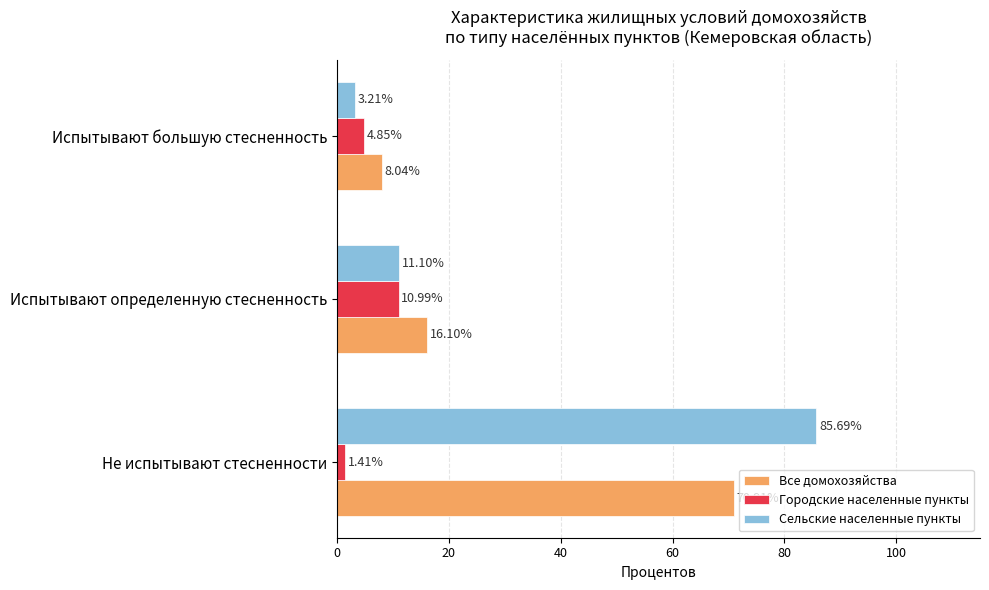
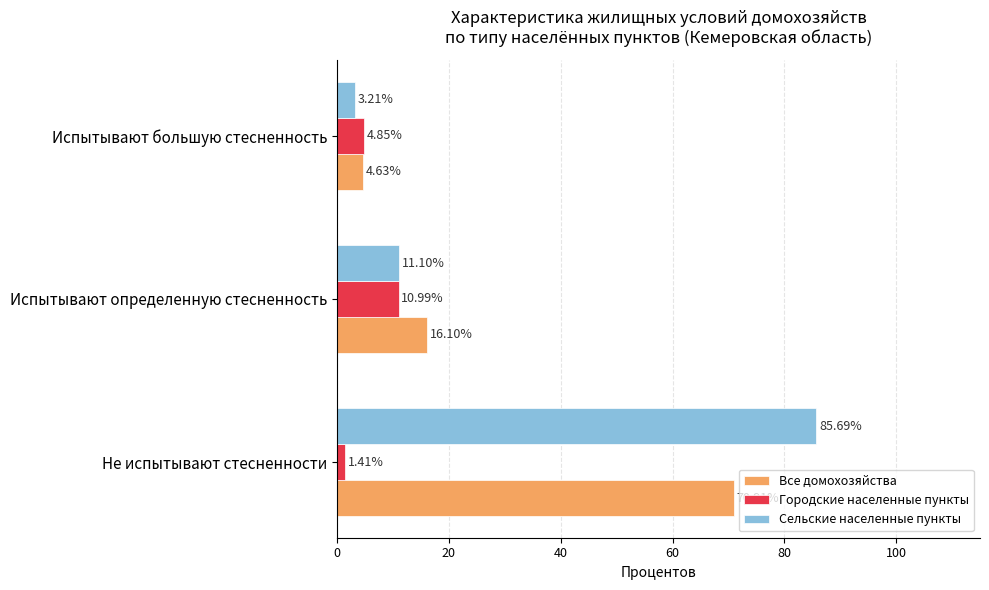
Все домохозяйства, Испытывают большую стесненность: 8.04% -> 4.63%
